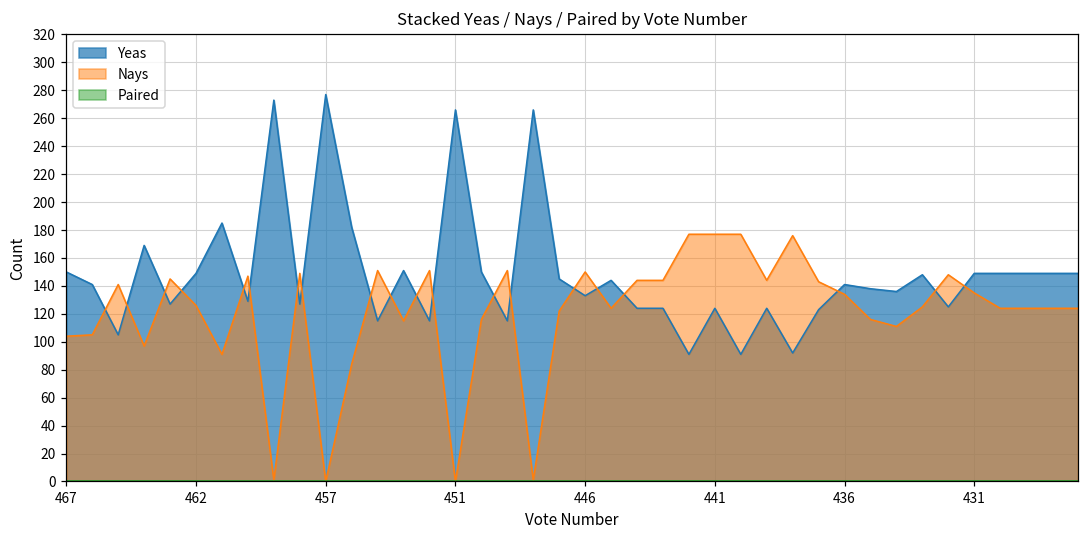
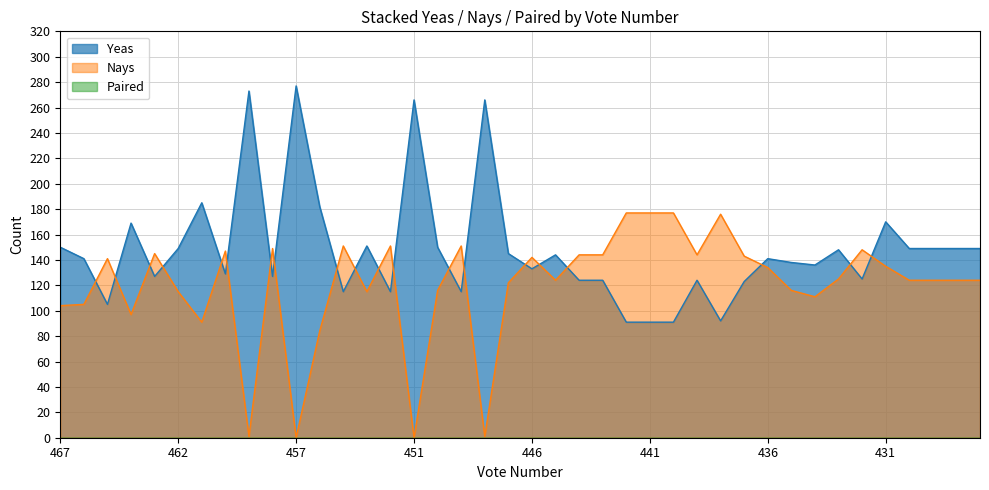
Nays, 462: 126 -> 115
Nays, 446: 150 -> 142
Yeas, 441: 124 -> 91
Yeas, 431: 149 -> 170
